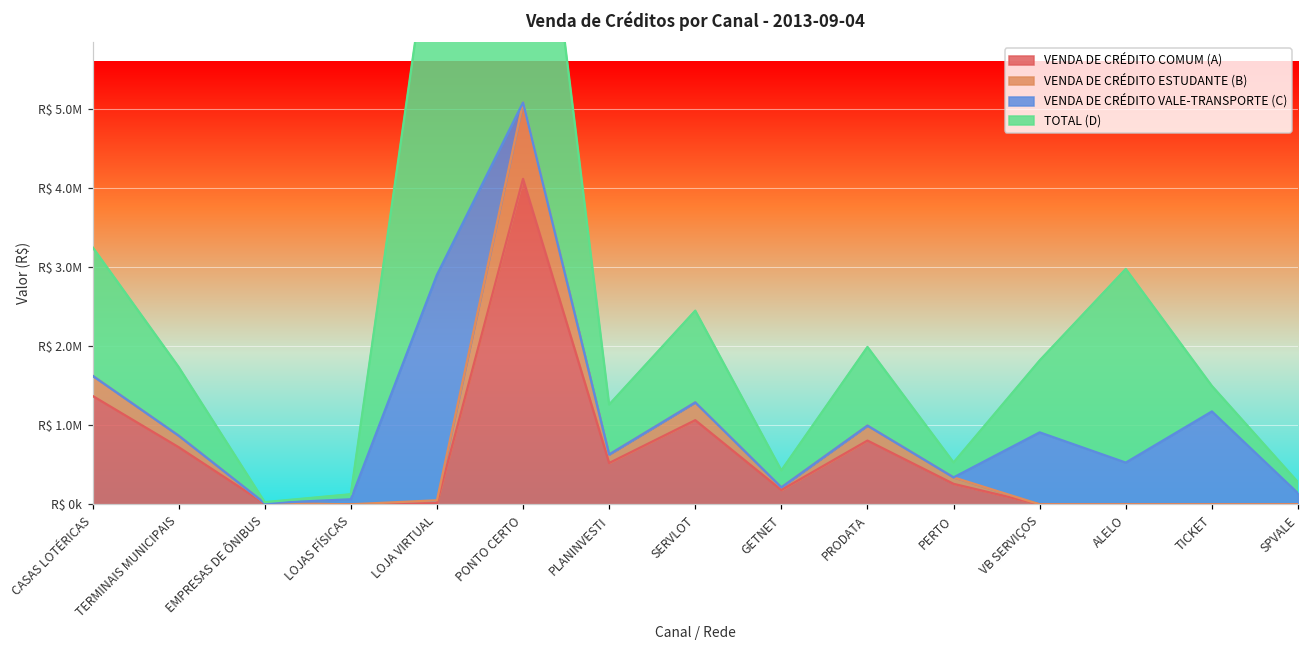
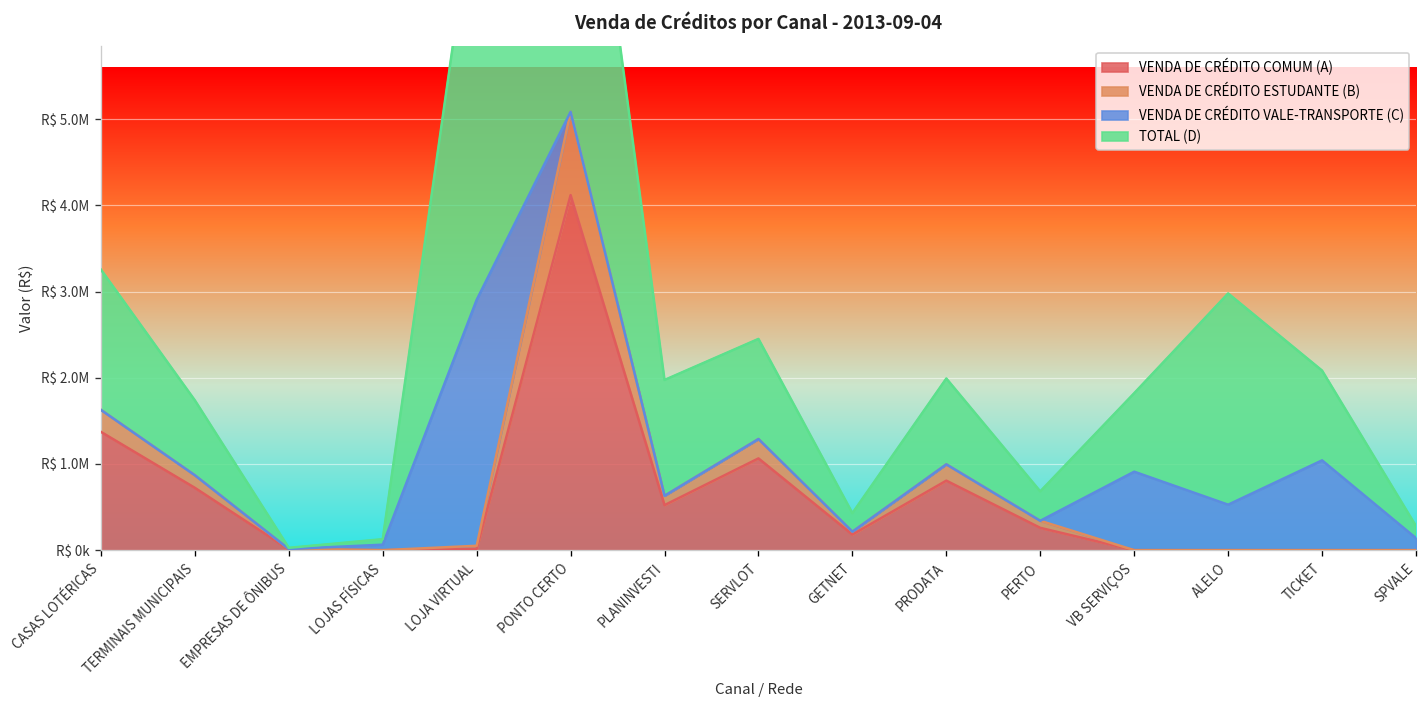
TOTAL (D), PLANINVESTI: R$ 600000 -> R$ 1300000
TOTAL (D), PERTO: R$ 200000 -> R$ 300000
VENDA DE CRÉDITO VALE-TRANSPORTE (C), TICKET: R$ 1200000 -> R$ 1000000
TOTAL (D), TICKET: R$ 300000 -> R$ 1000000
